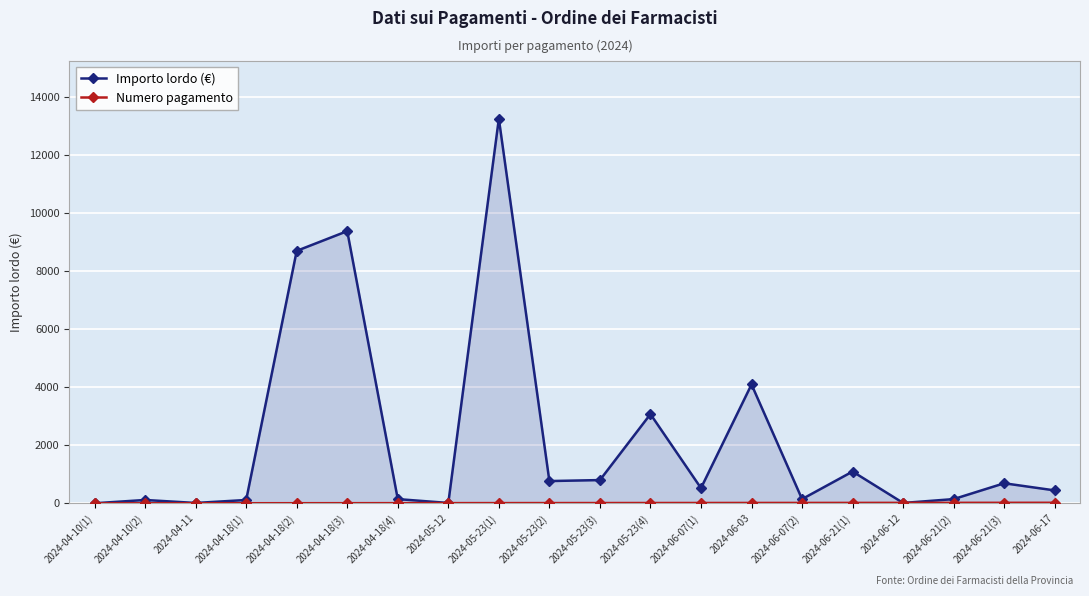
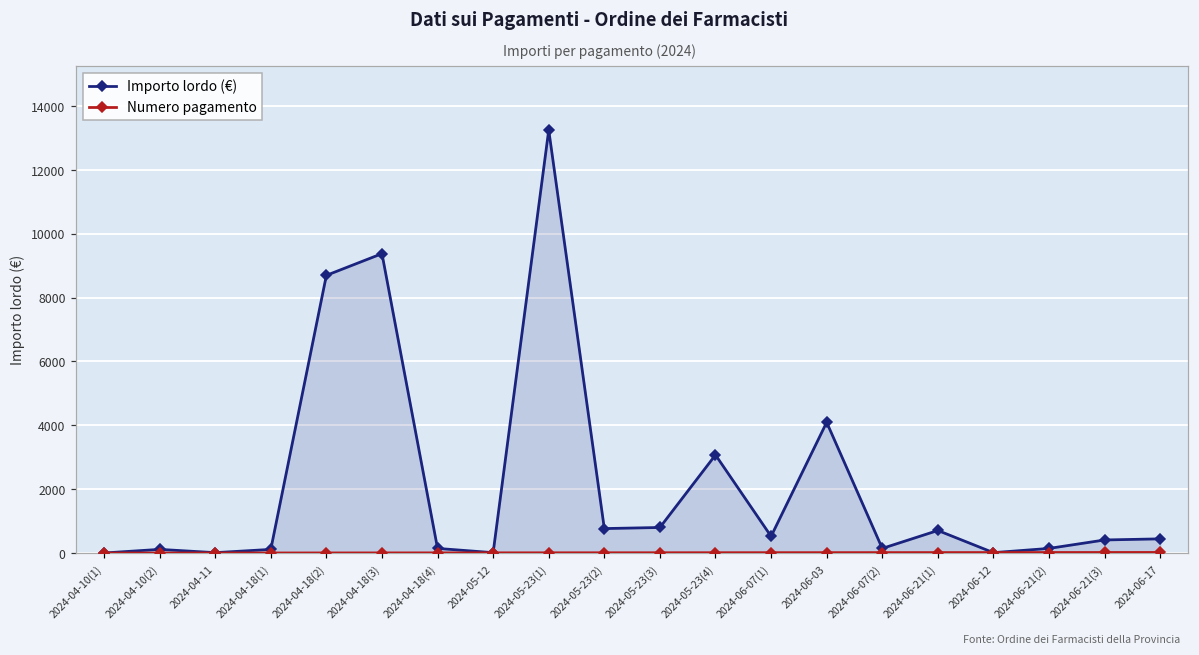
Importo lordo (€), 2024-06-21(1): 1100 -> 700
Importo lordo (€), 2024-06-21(3): 700 -> 400
